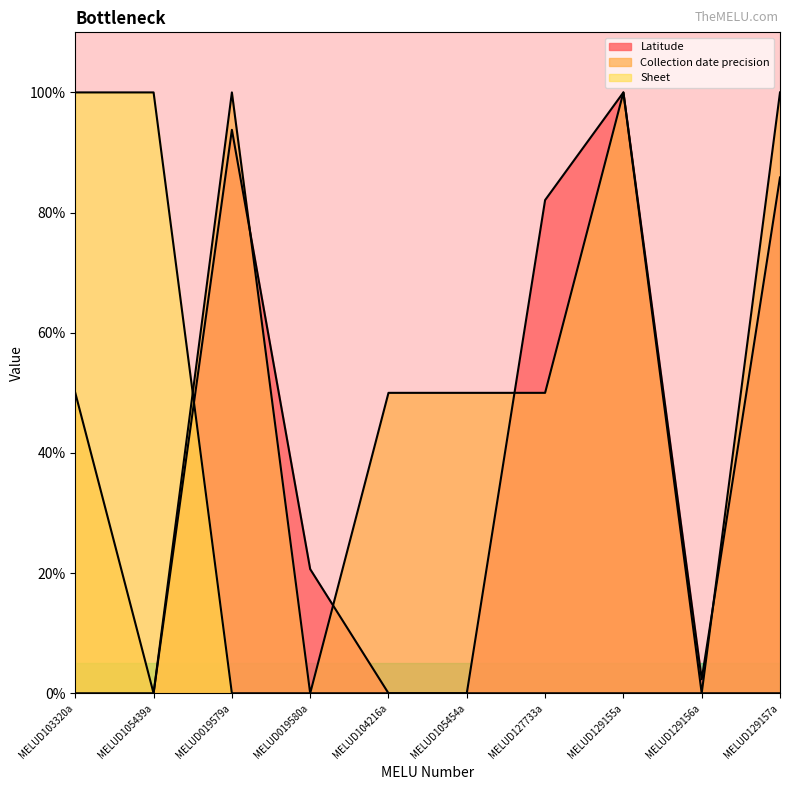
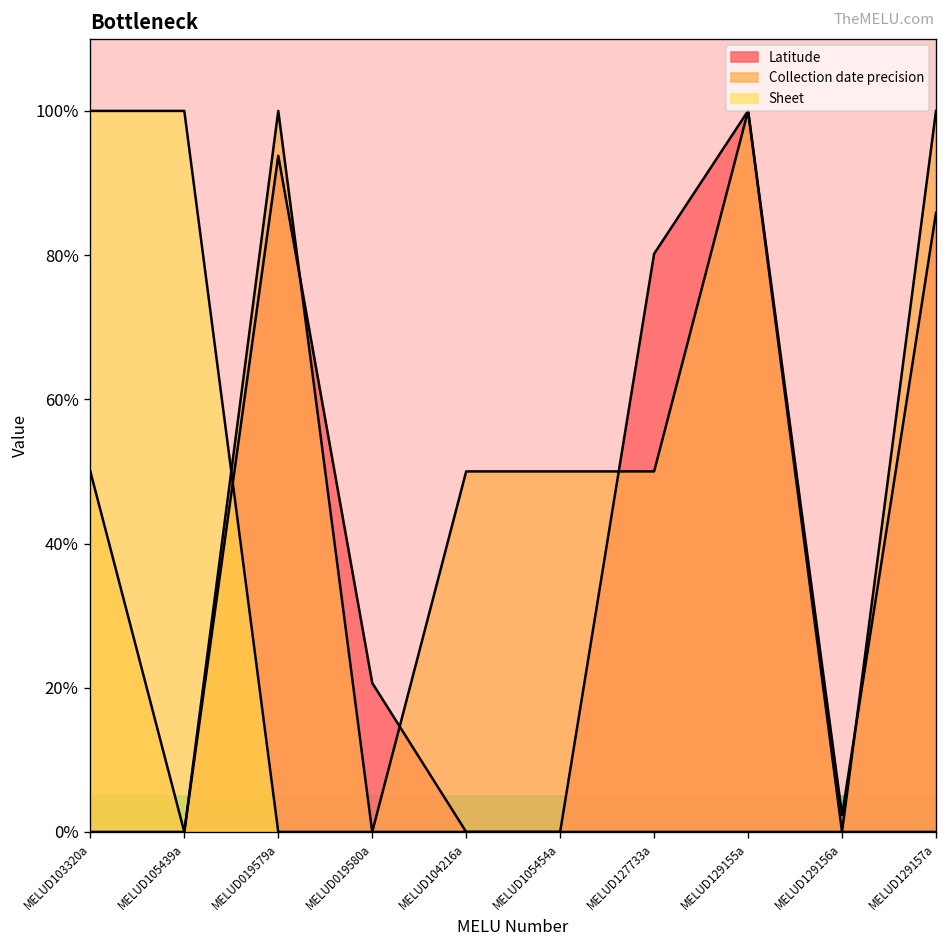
Latitude, MELUD127733a: 82% -> 80%
